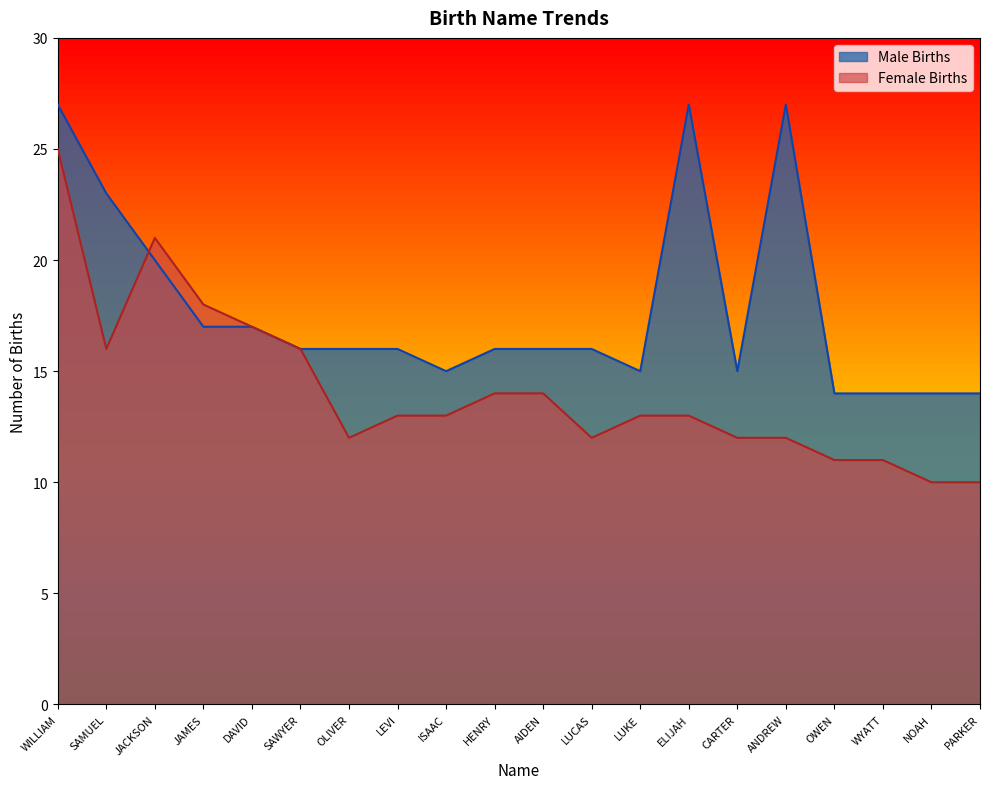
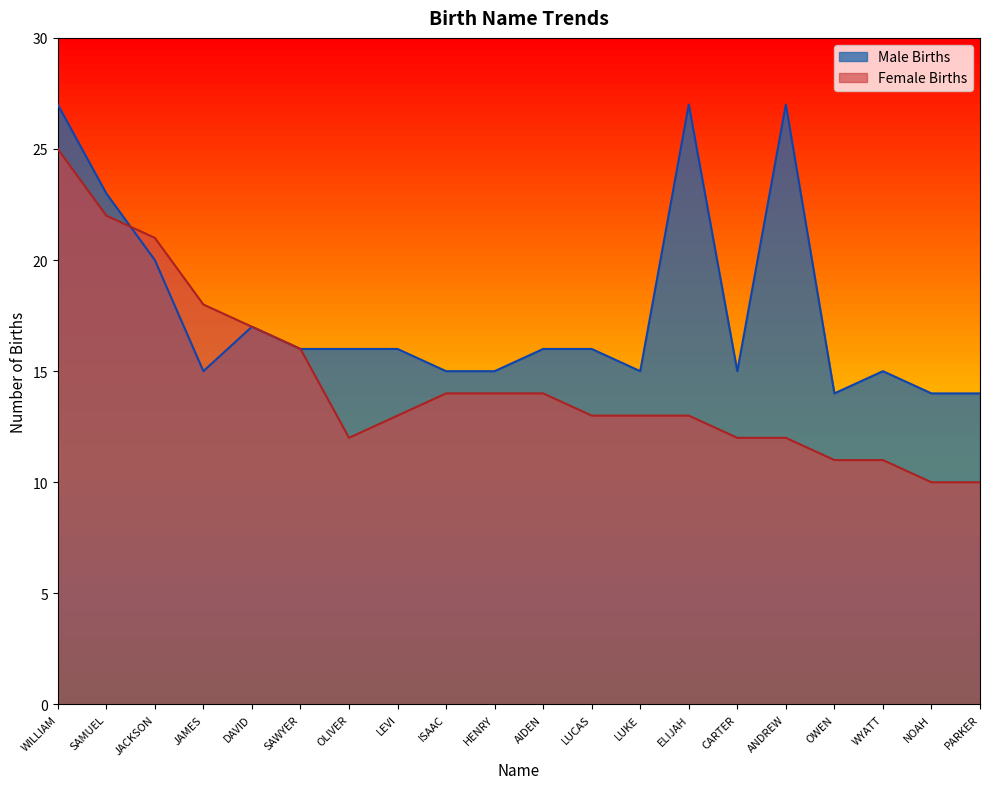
Female Births, SAMUEL: 16 -> 22
Male Births, JAMES: 17 -> 15
Female Births, ISAAC: 13 -> 14
Male Births, HENRY: 16 -> 15
Female Births, LUCAS: 12 -> 13
Male Births, WYATT: 14 -> 15
